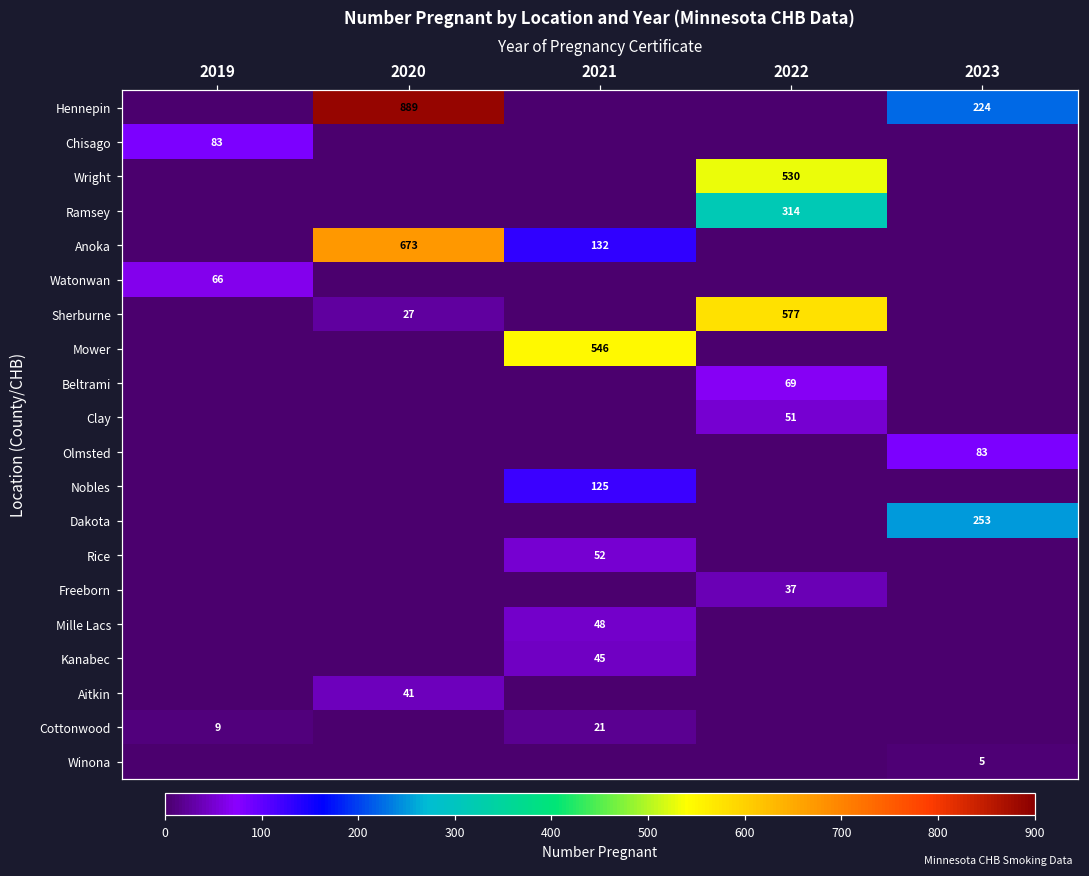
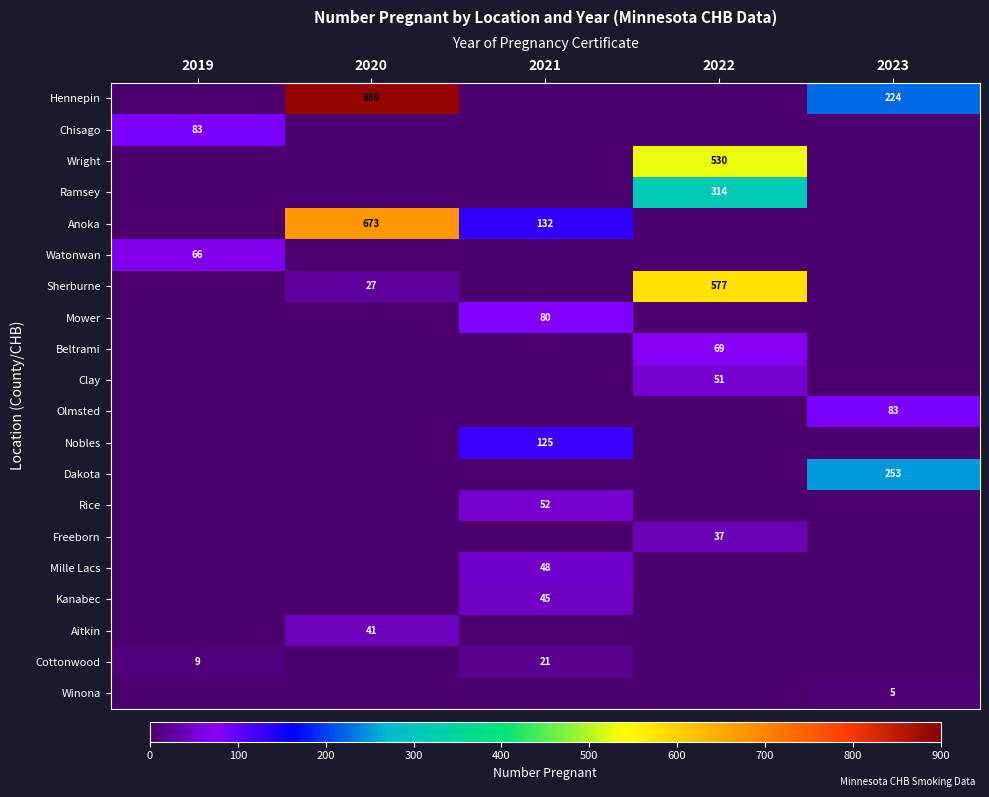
Mower, 2021: 546 -> 80
